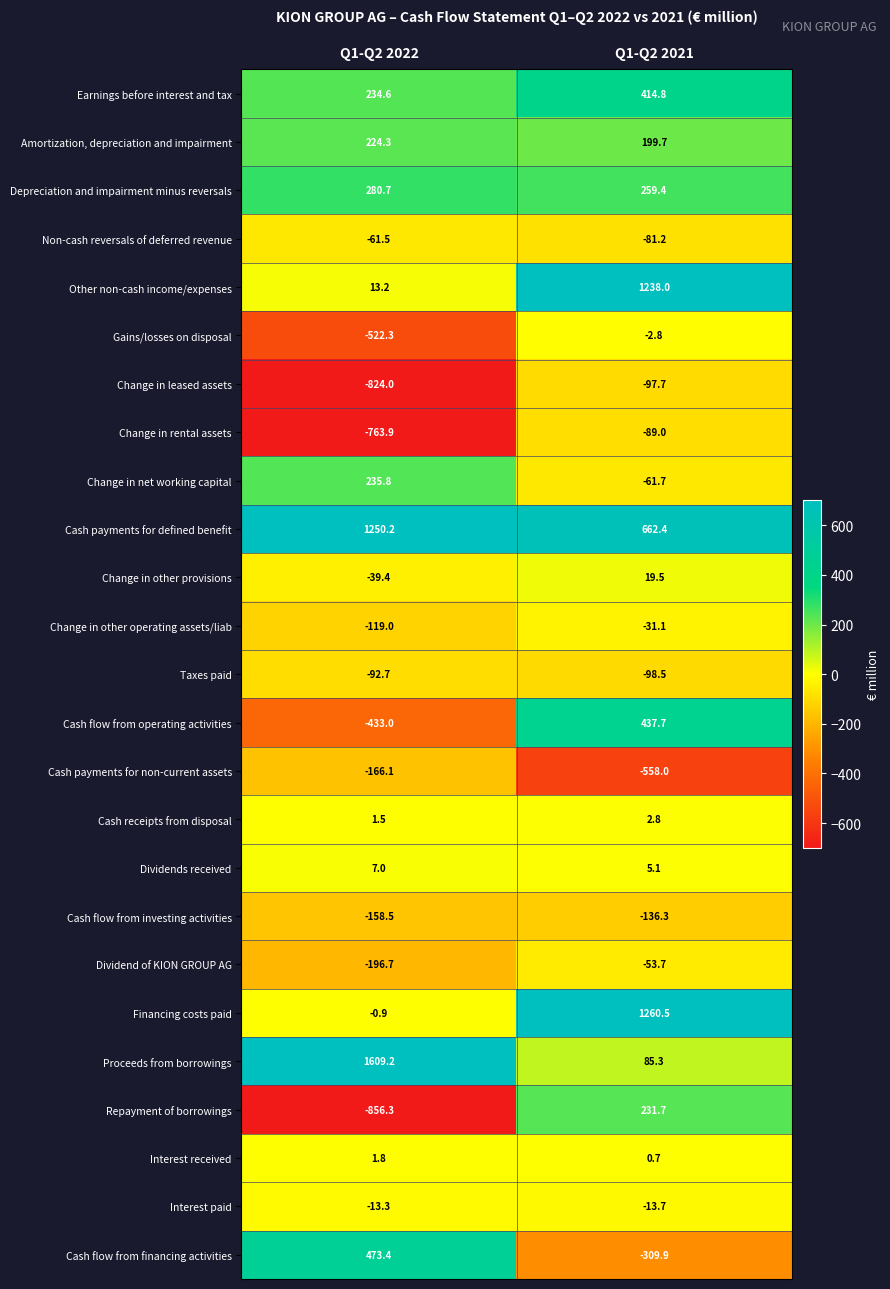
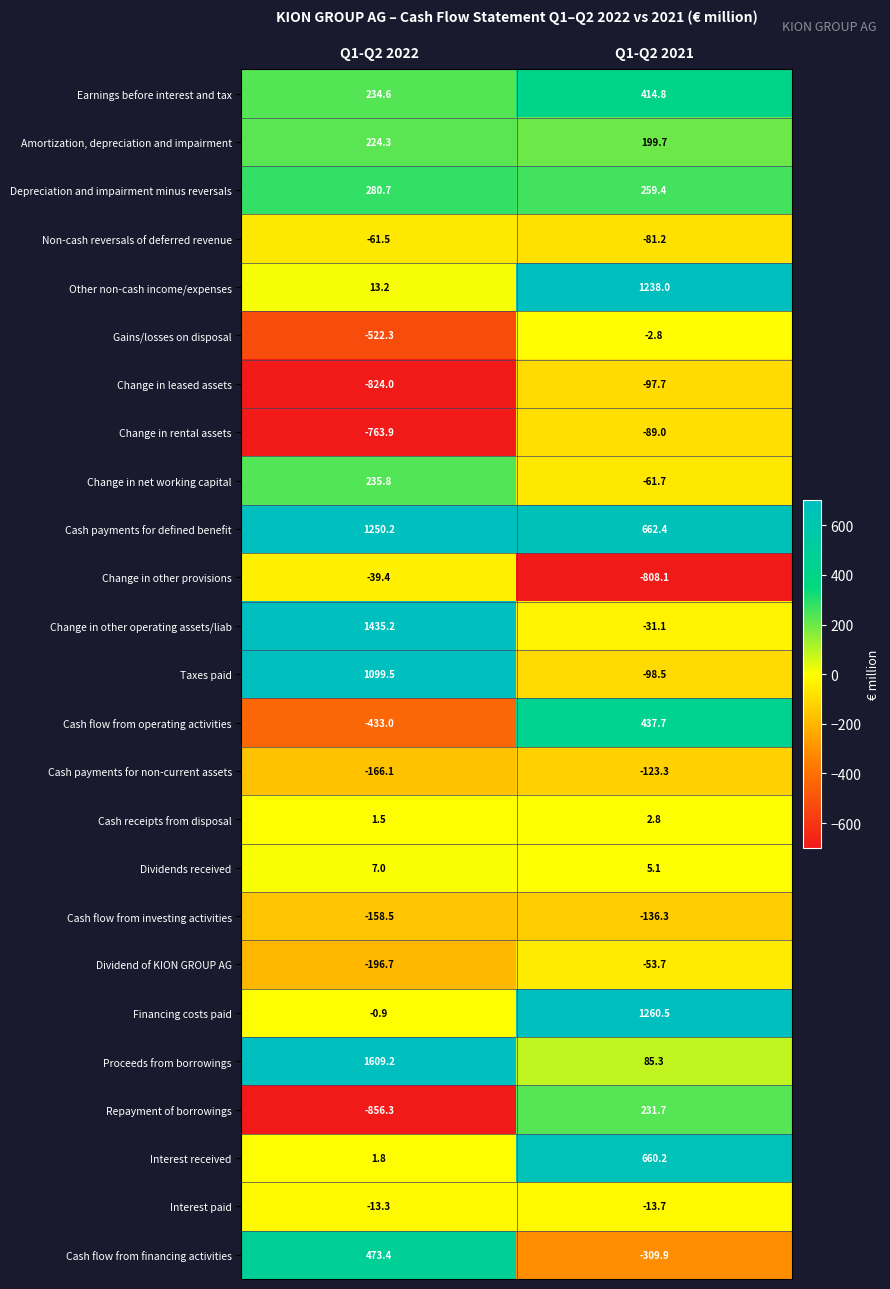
Change in other provisions, Q1-Q2 2021: 19.5 -> -808.1
Change in other operating assets/liab, Q1-Q2 2022: -119.0 -> 1435.2
Taxes paid, Q1-Q2 2022: -92.7 -> 1099.5
Cash payments for non-current assets, Q1-Q2 2021: -558.0 -> -123.3
Interest received, Q1-Q2 2021: 0.7 -> 660.2
